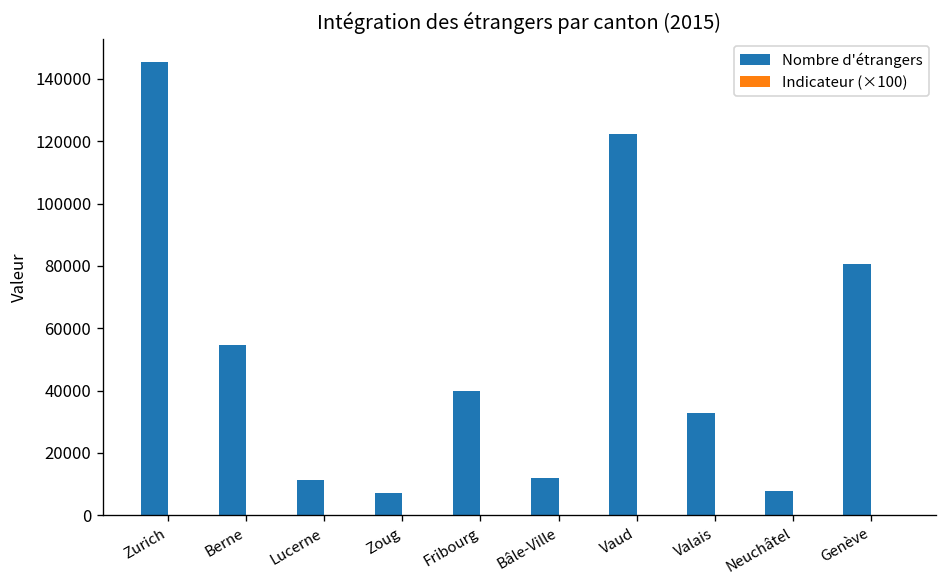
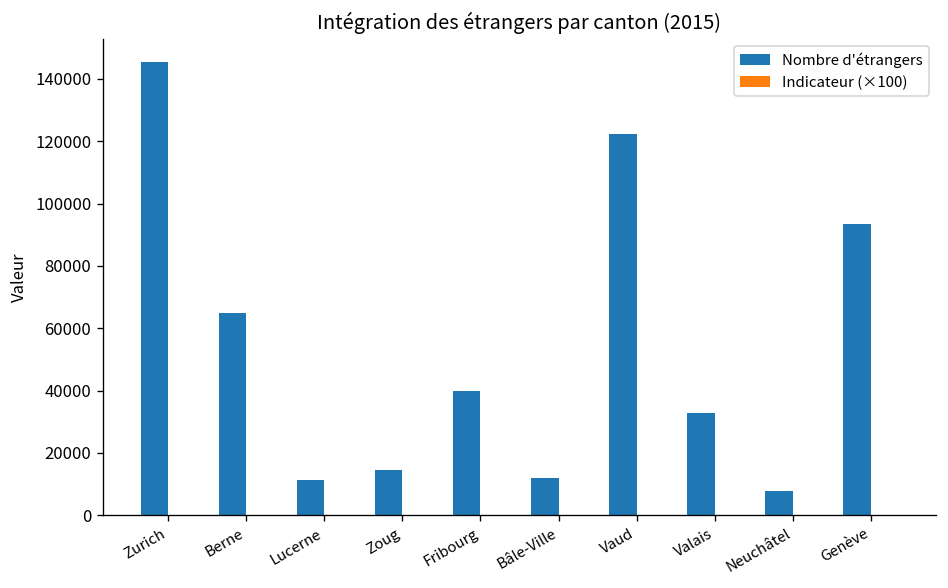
Nombre d'étrangers, Berne: 55000 -> 65000
Nombre d'étrangers, Zoug: 7000 -> 14000
Nombre d'étrangers, Genève: 81000 -> 94000
